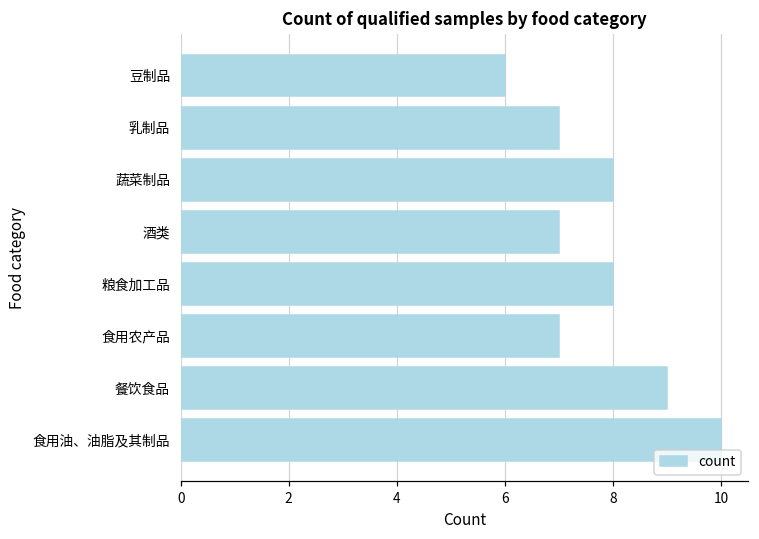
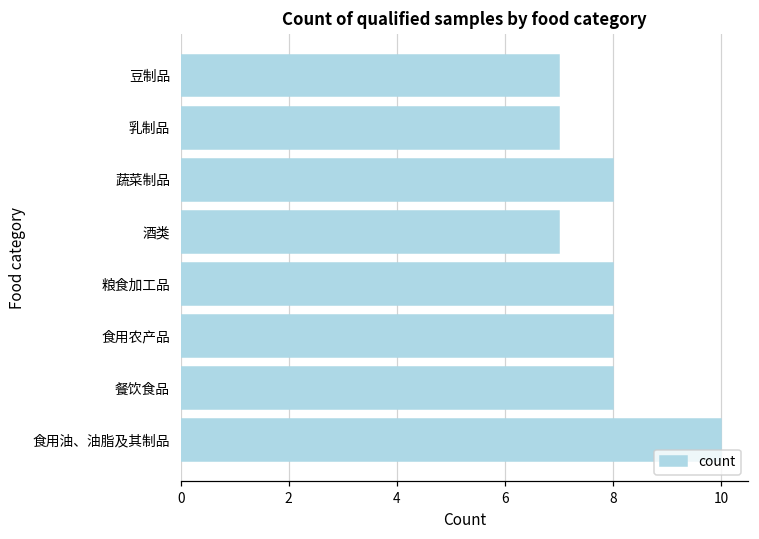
豆制品: 6 -> 7
食用农产品: 7 -> 8
餐饮食品: 9 -> 8
